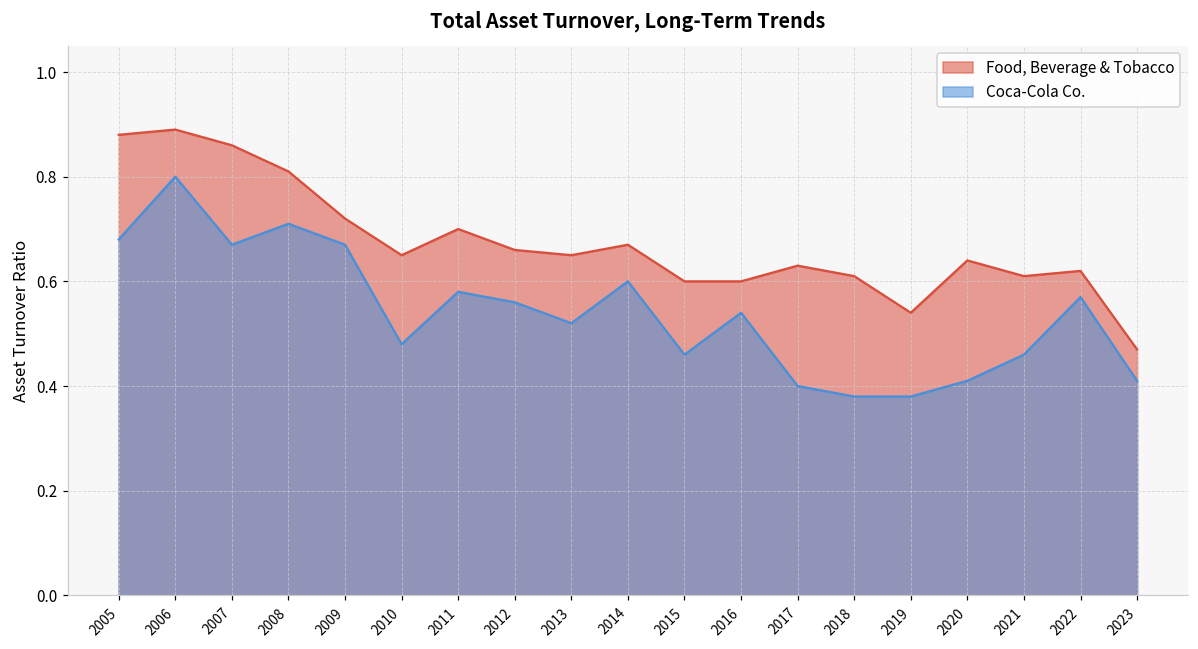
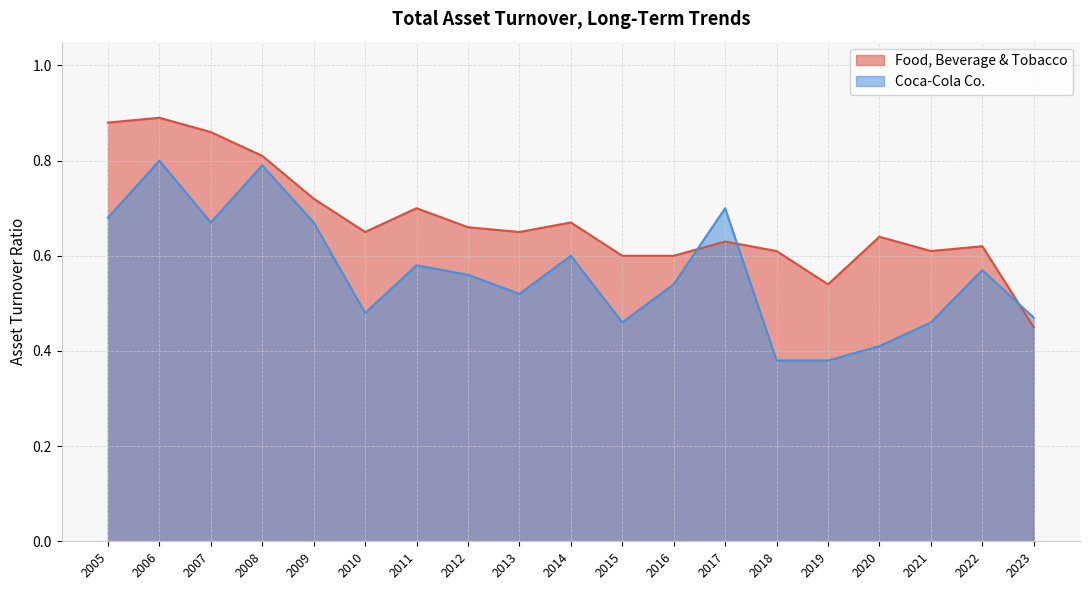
Coca-Cola Co., 2008: 0.71 -> 0.79
Coca-Cola Co., 2017: 0.4 -> 0.7
Food, Beverage & Tobacco, 2023: 0.47 -> 0.45
Coca-Cola Co., 2023: 0.41 -> 0.47
